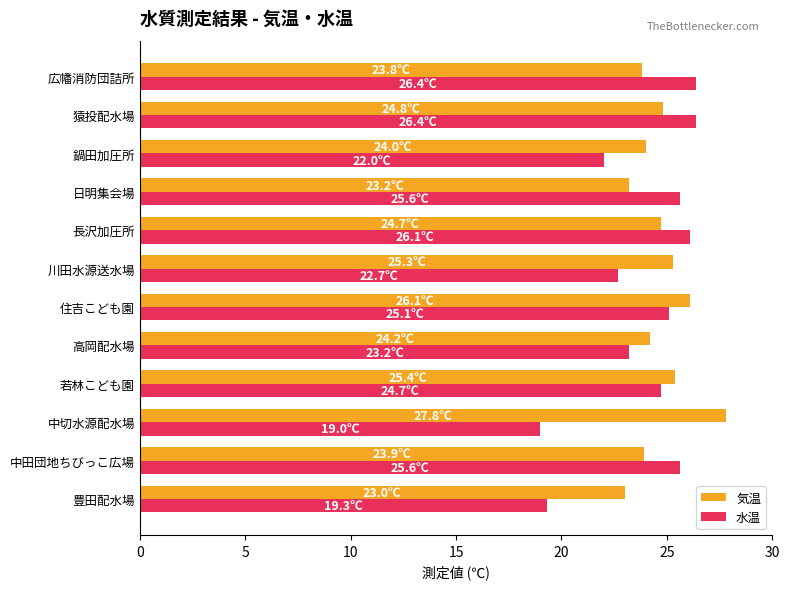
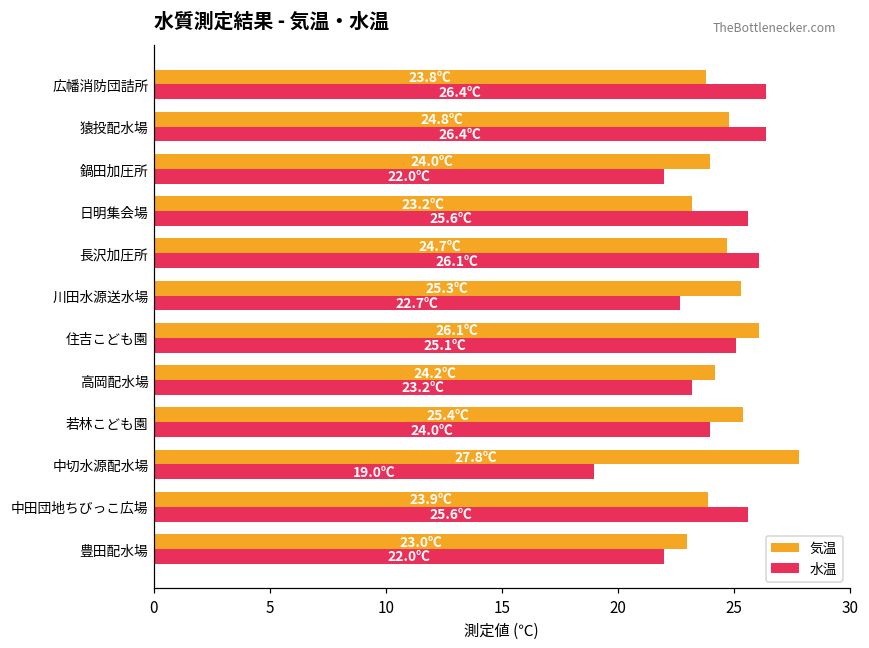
水温, 若林こども園: 24.7℃ -> 24.0℃
水温, 豊田配水場: 19.3℃ -> 22.0℃
